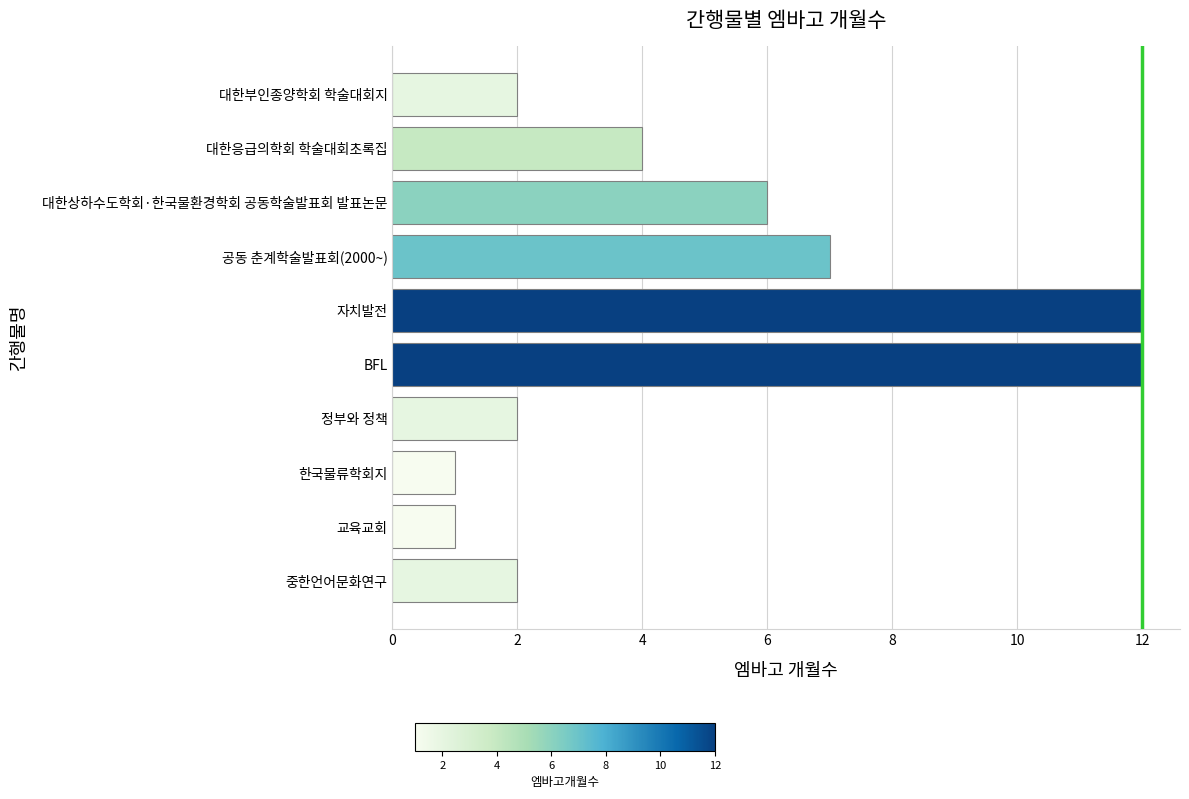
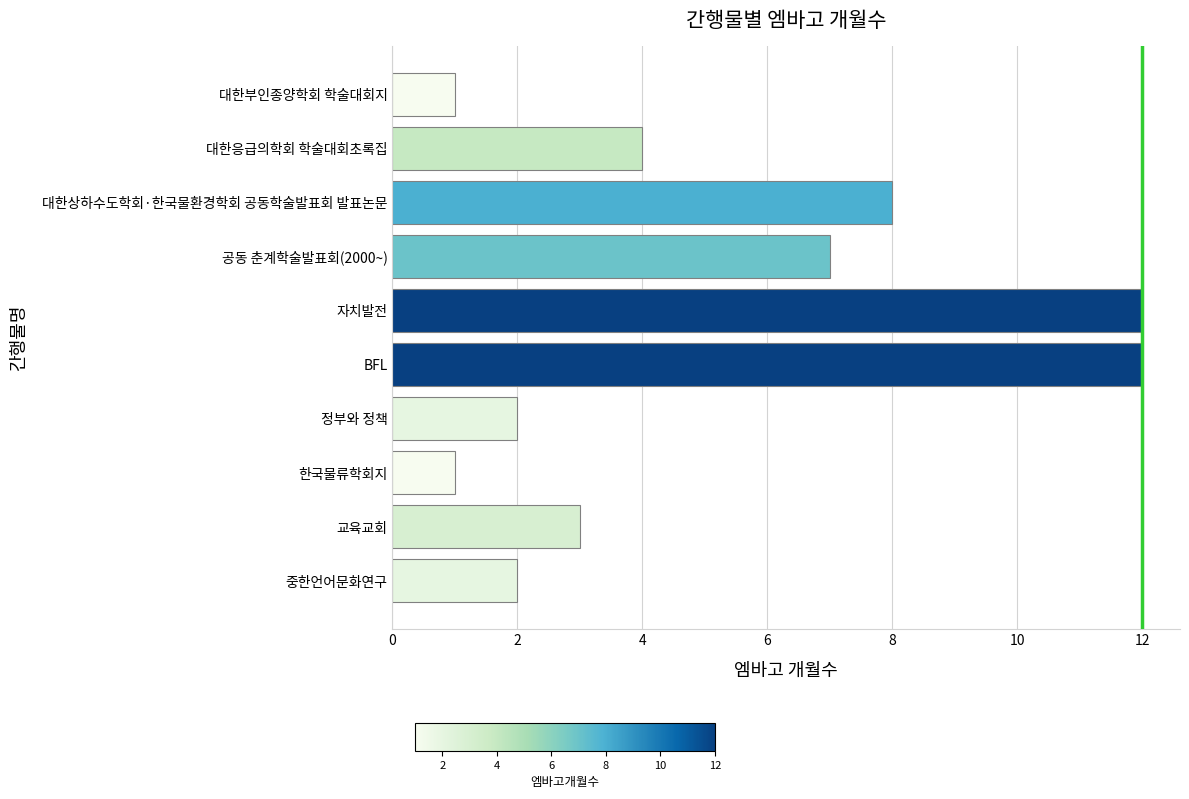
대한부인종양학회 학술대회지: 2 -> 1
대한상하수도학회·한국물환경학회 공동학술발표회 발표논문: 6 -> 8
교육교회: 1 -> 3
